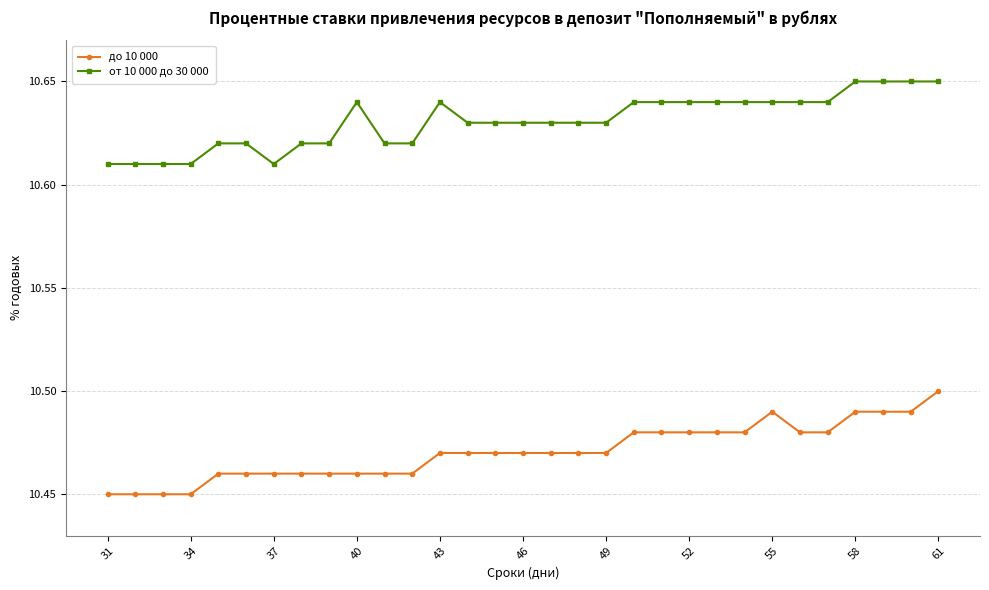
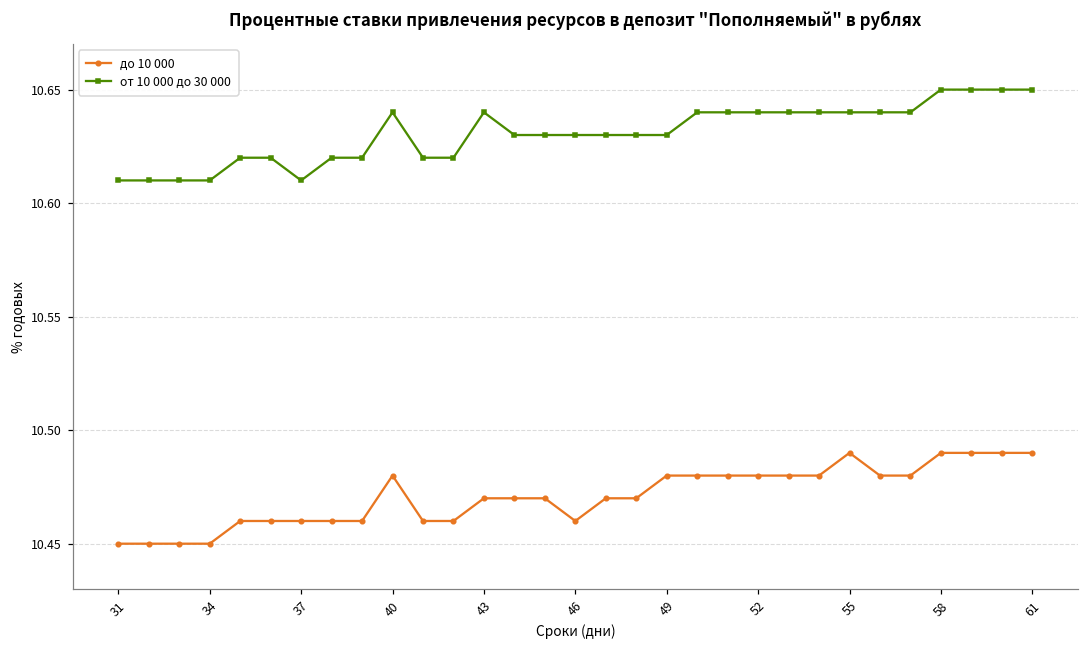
до 10 000, 40: 10.46 -> 10.48
до 10 000, 46: 10.47 -> 10.46
до 10 000, 49: 10.47 -> 10.48
до 10 000, 61: 10.50 -> 10.49
